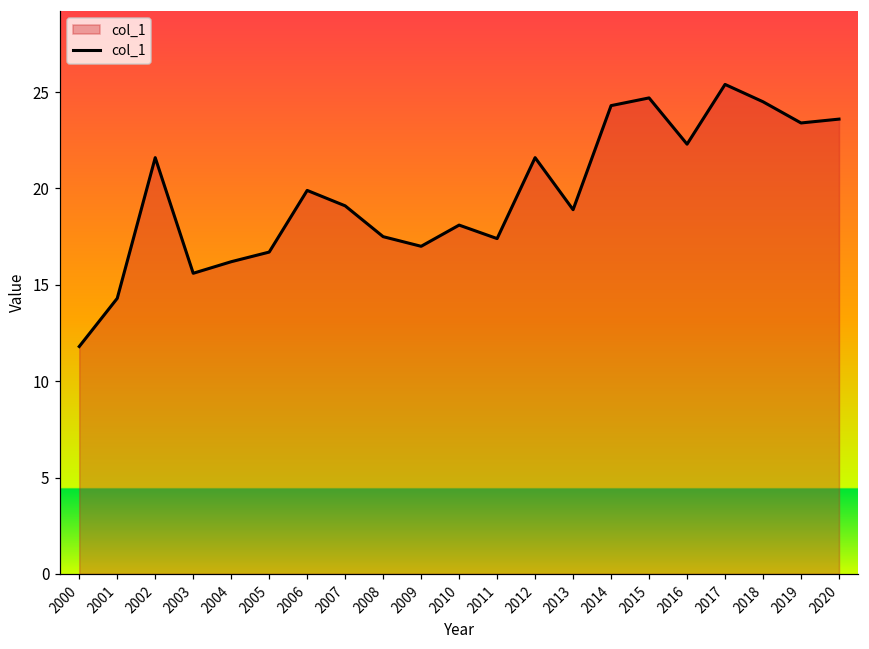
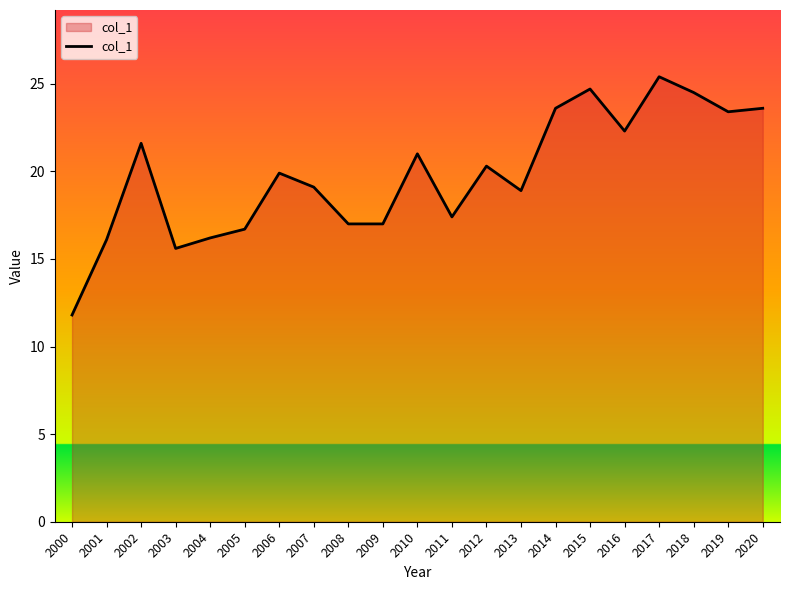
2001: 14.3 -> 16.1
2008: 17.5 -> 17.0
2010: 18.1 -> 21.0
2012: 21.6 -> 20.3
2014: 24.3 -> 23.6
